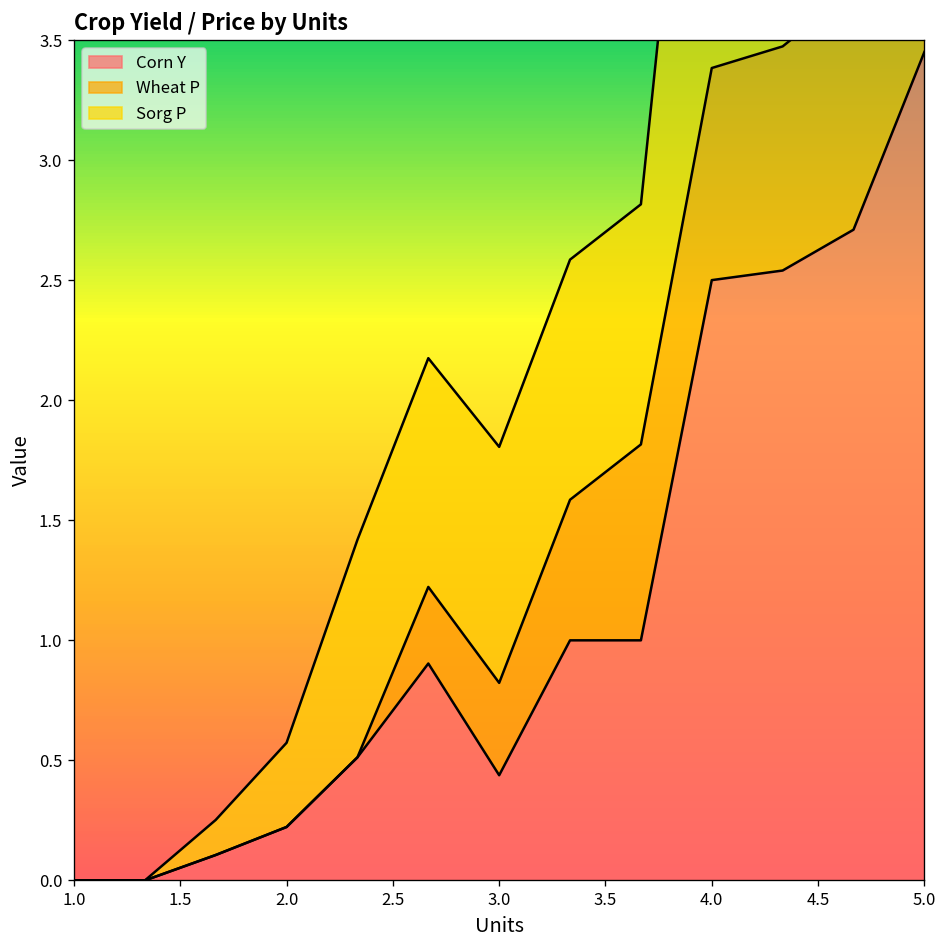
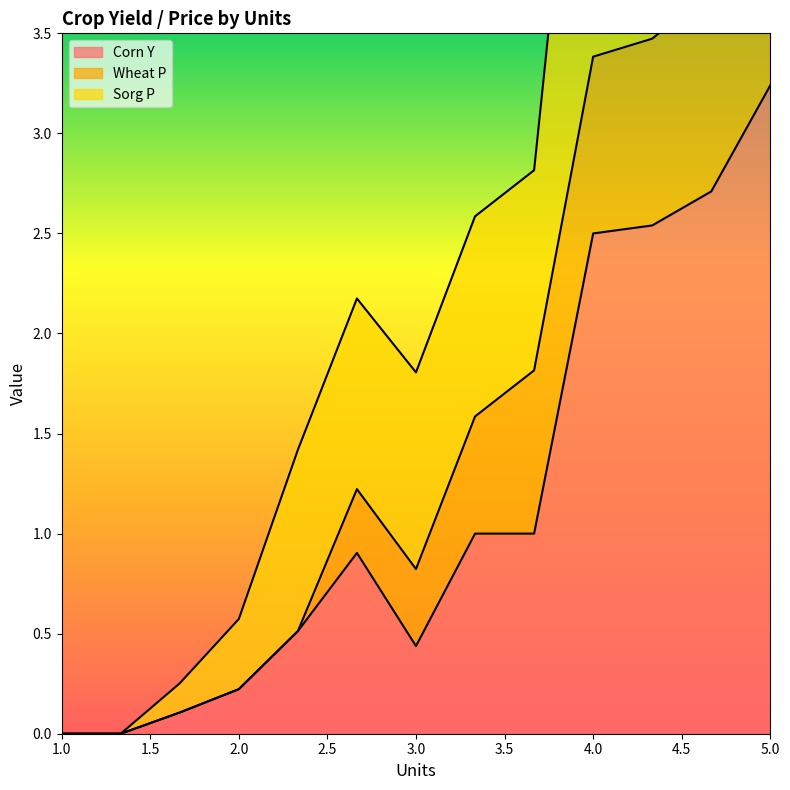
Corn Y, 5.0: 3.45 -> 3.24
